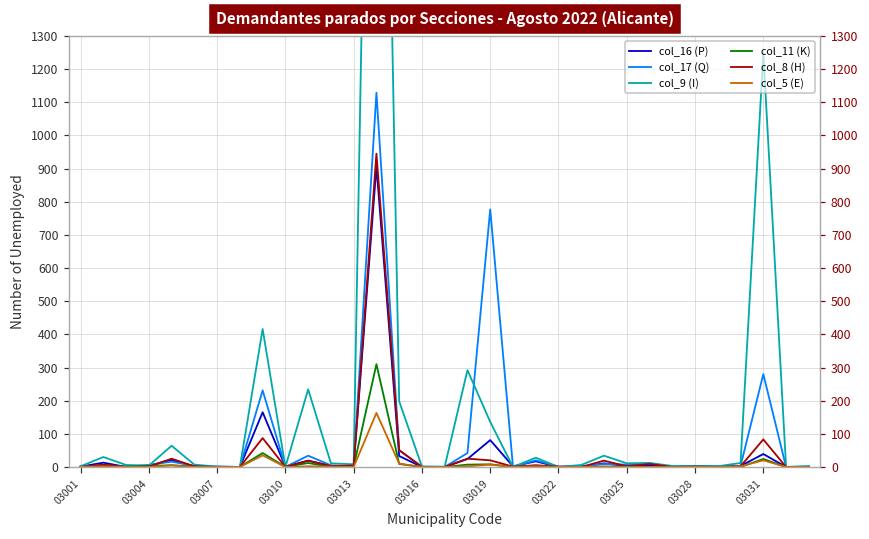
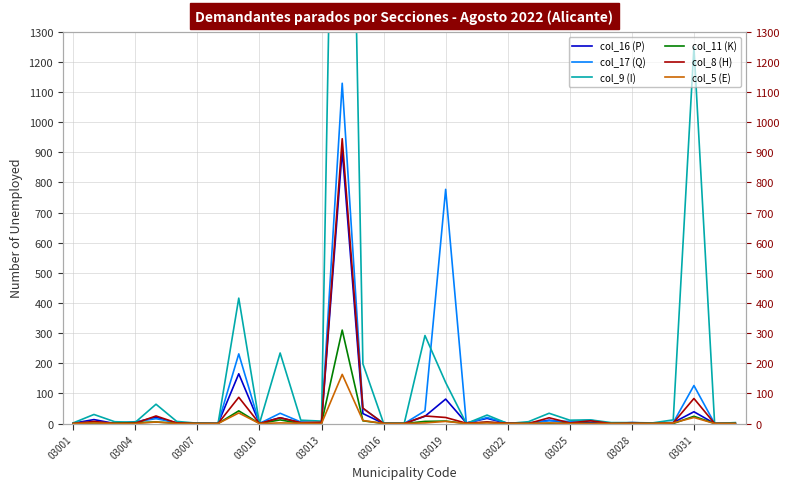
col_17 (Q), 03031: 280 -> 130
